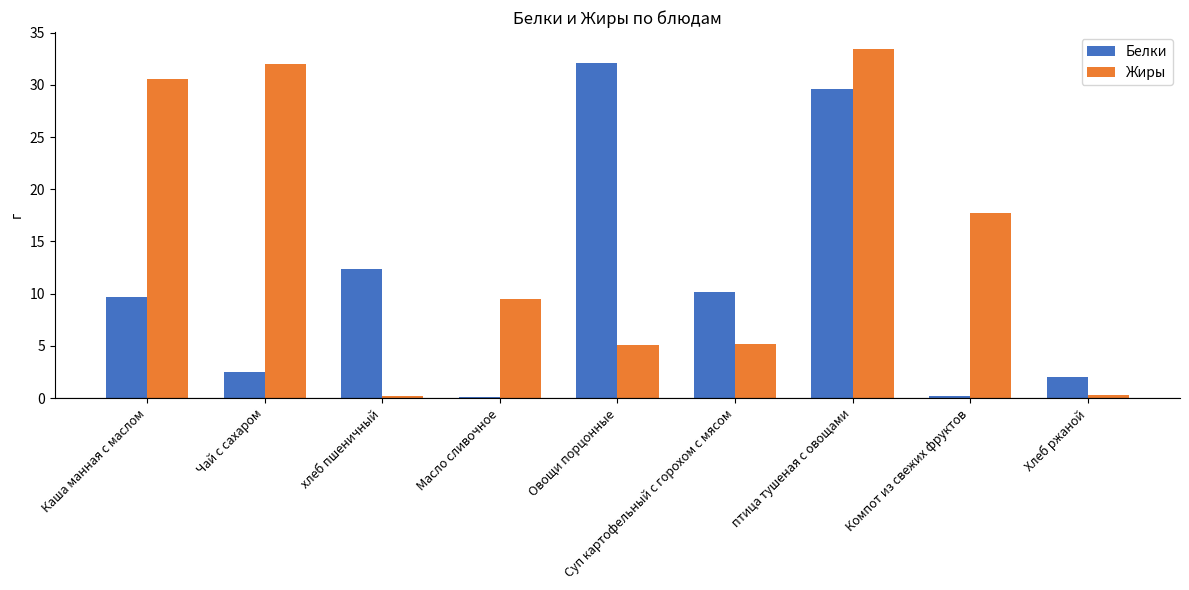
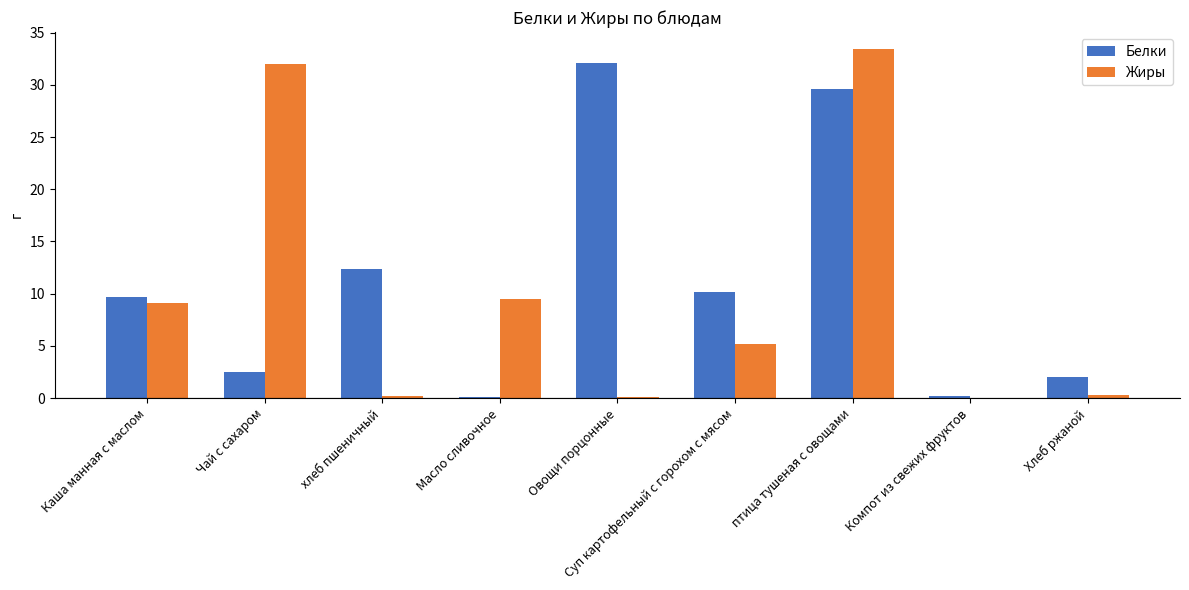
Жиры, Каша манная с маслом: 30.6 -> 9.1
Жиры, Овощи порцонные: 5.1 -> 0.1
Жиры, Компот из свежих фруктов: 17.7 -> 0.0
